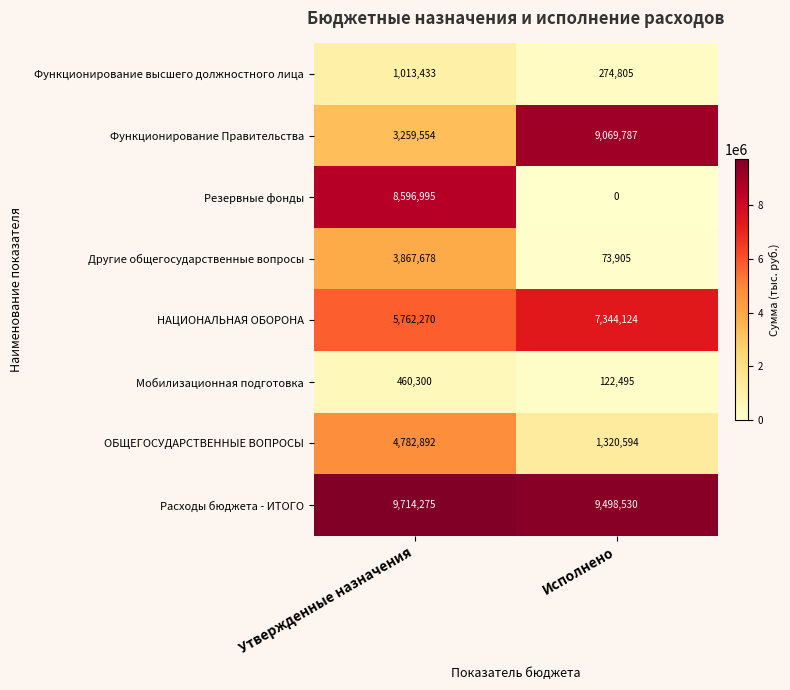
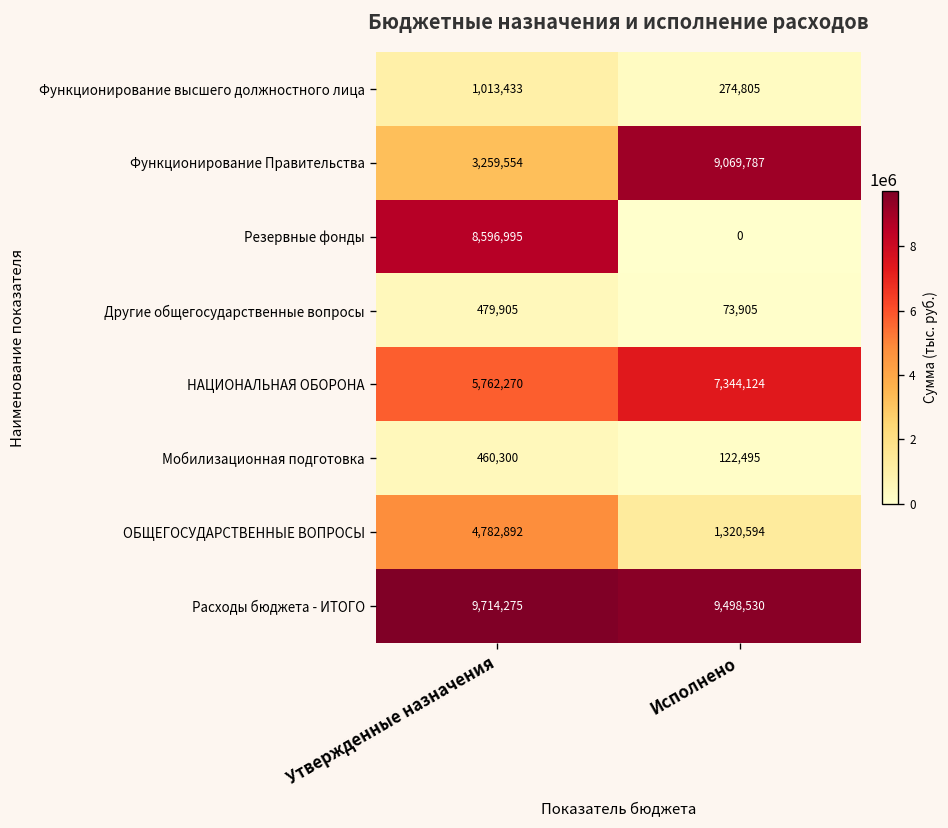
Другие общегосударственные вопросы, Утвержденные назначения: 3,867,678 -> 479,905
